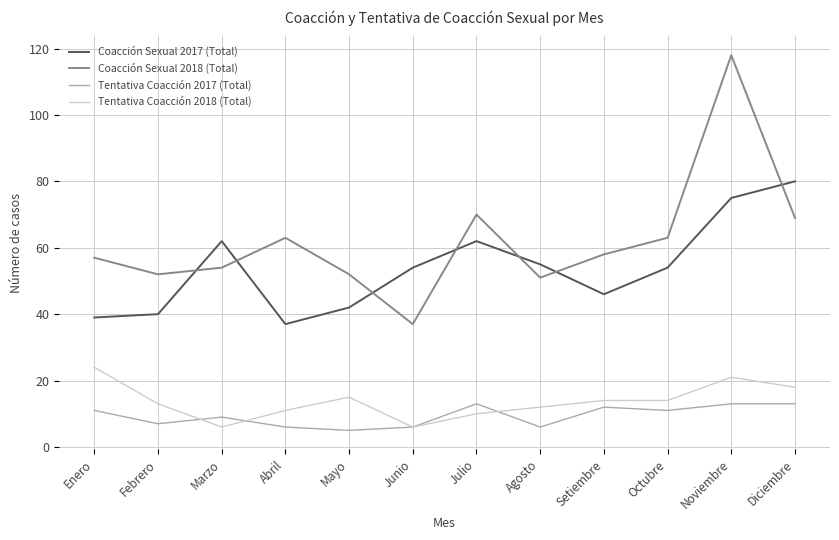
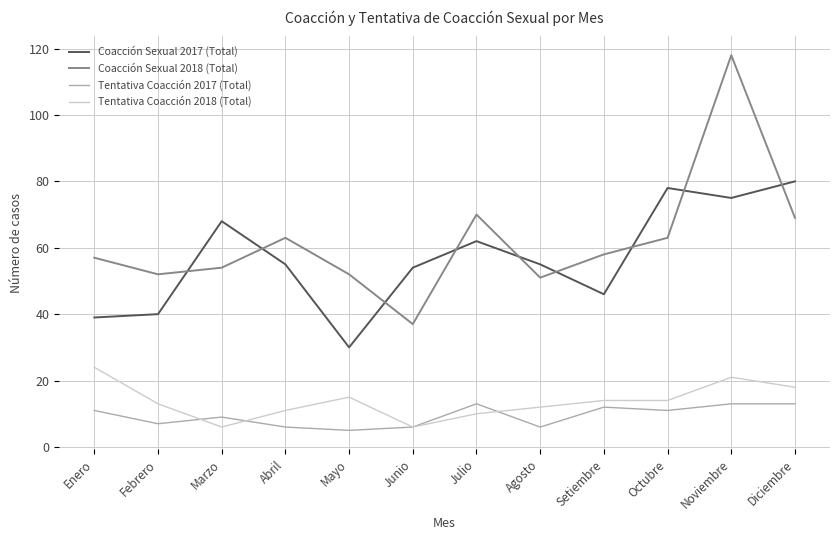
Coacción Sexual 2017 (Total), Marzo: 62 -> 68
Coacción Sexual 2017 (Total), Abril: 37 -> 55
Coacción Sexual 2017 (Total), Mayo: 42 -> 30
Coacción Sexual 2017 (Total), Octubre: 54 -> 78
